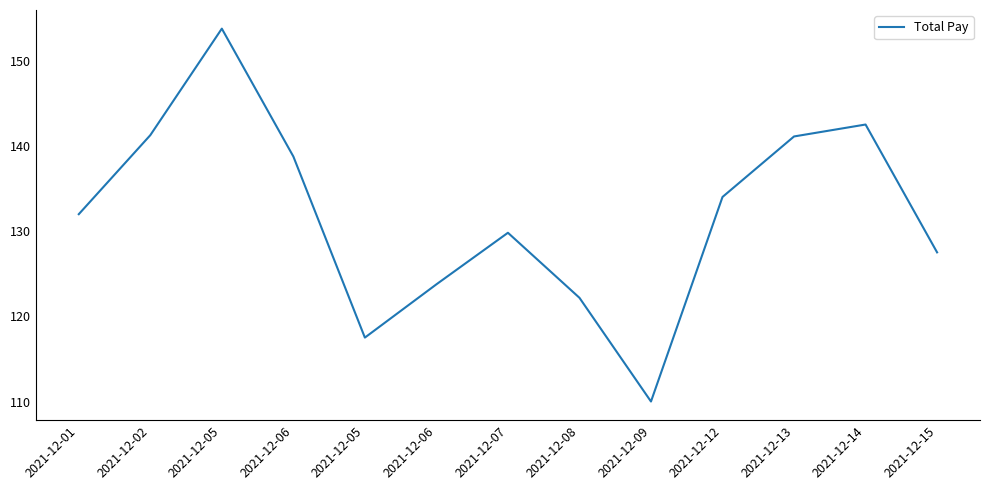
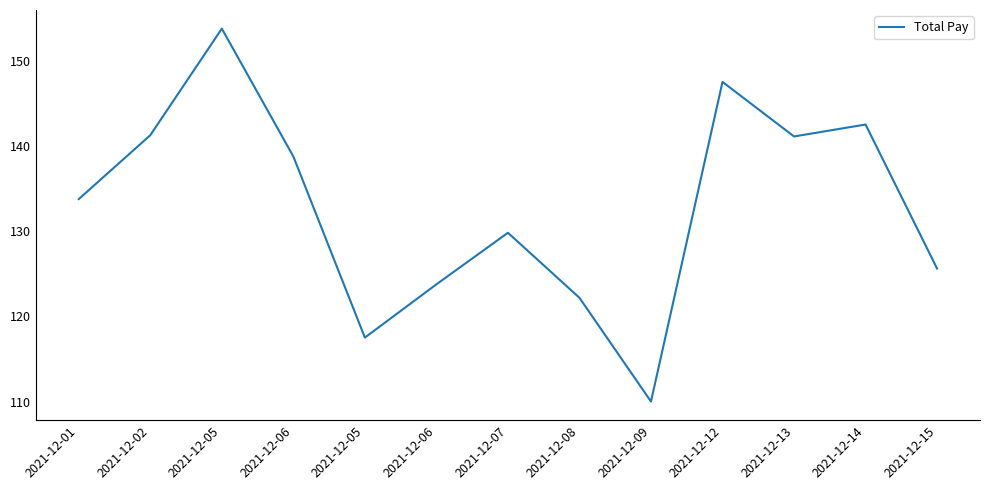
2021-12-01: 132 -> 134
2021-12-12: 134 -> 148
2021-12-15: 128 -> 126
